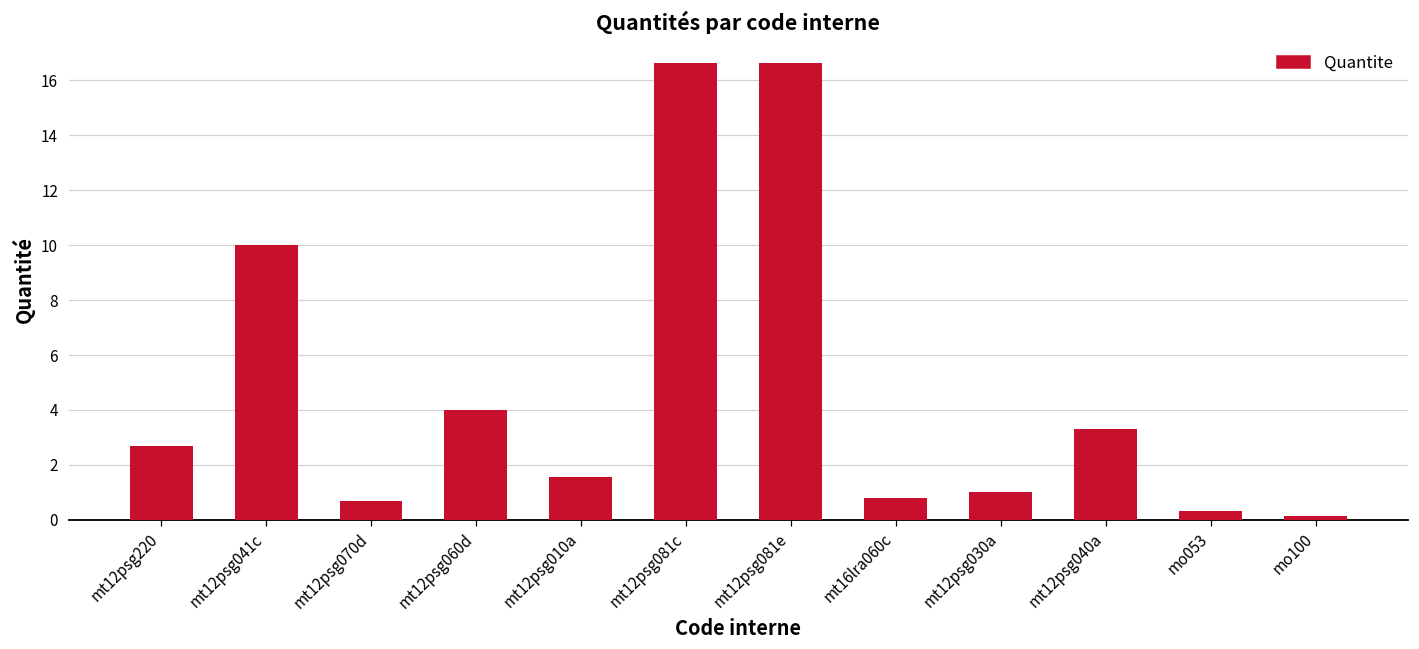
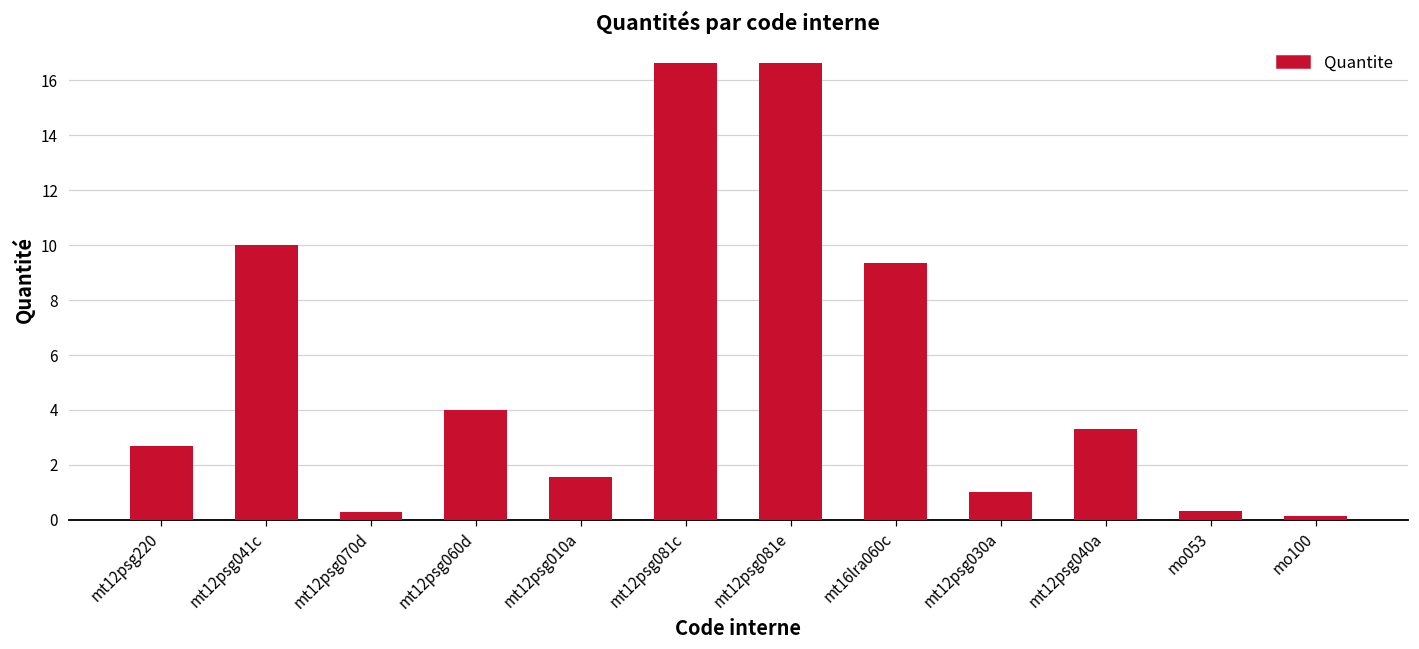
mt12psg070d: 0.7 -> 0.3
mt16lra060c: 0.8 -> 9.3
